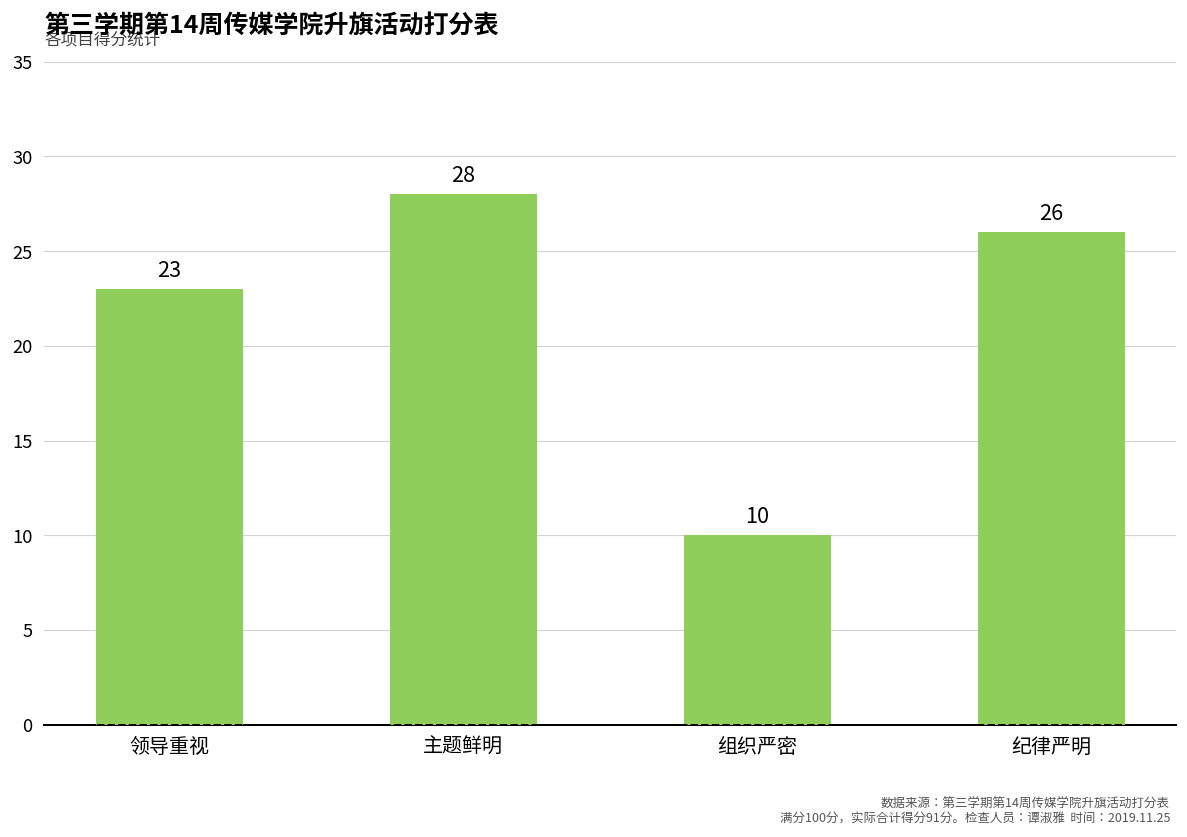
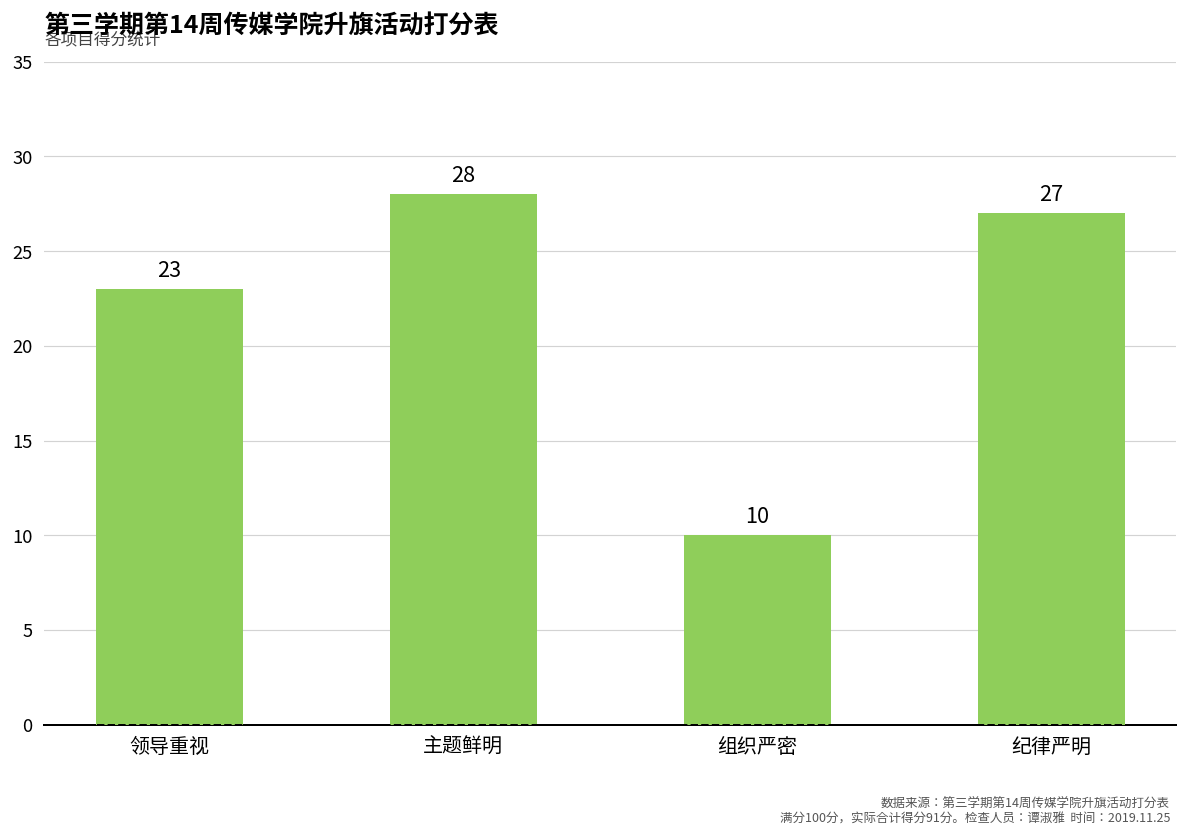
纪律严明: 26 -> 27
